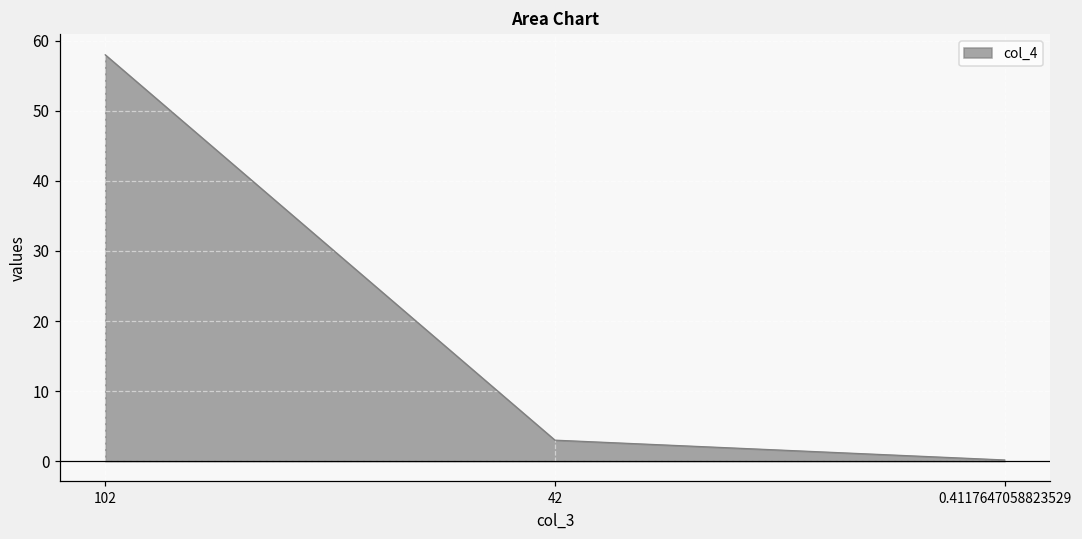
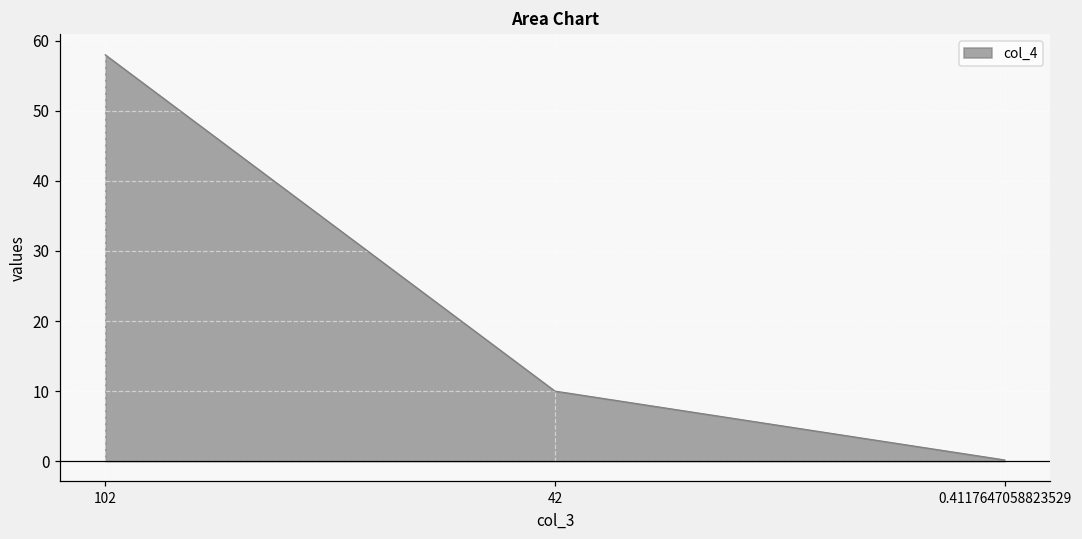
42: 3 -> 10
